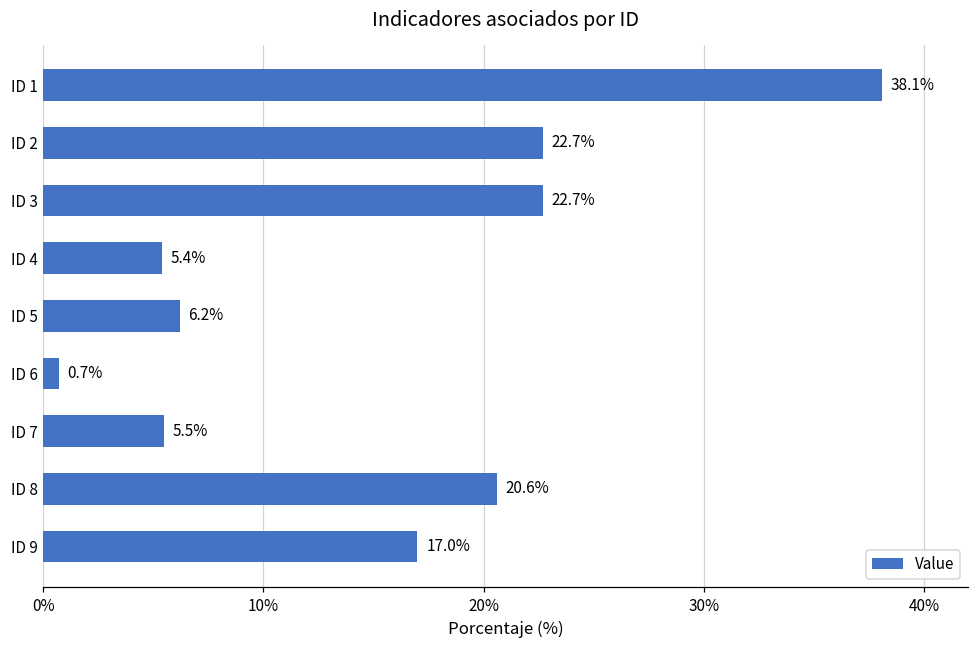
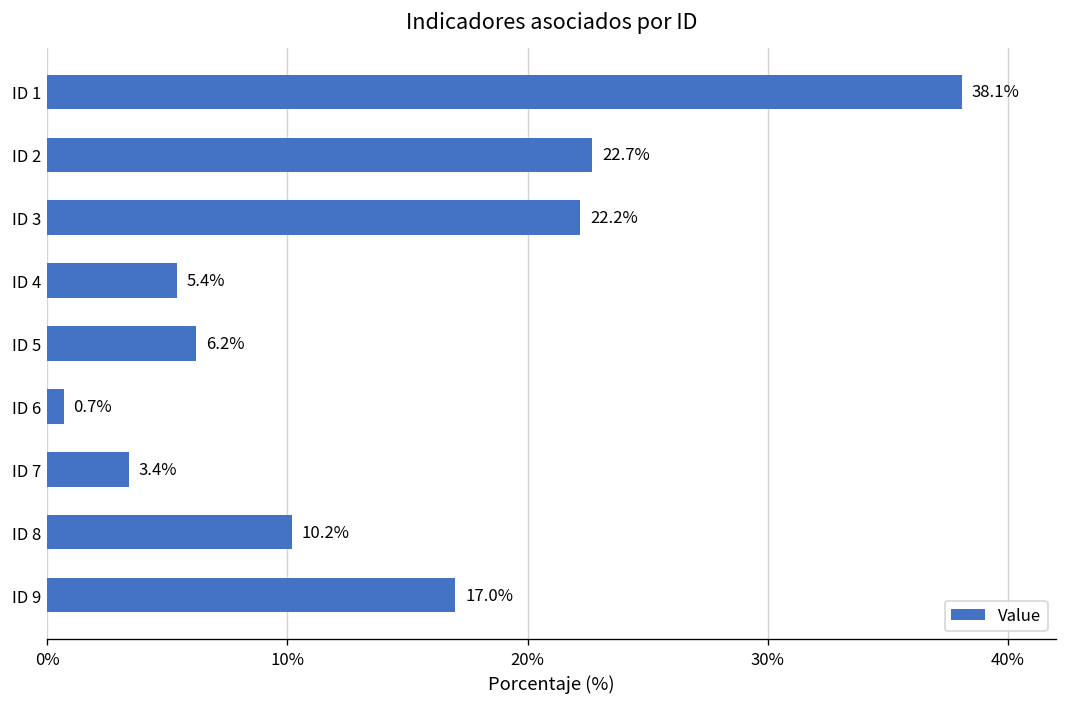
ID 3: 22.7% -> 22.2%
ID 7: 5.5% -> 3.4%
ID 8: 20.6% -> 10.2%
